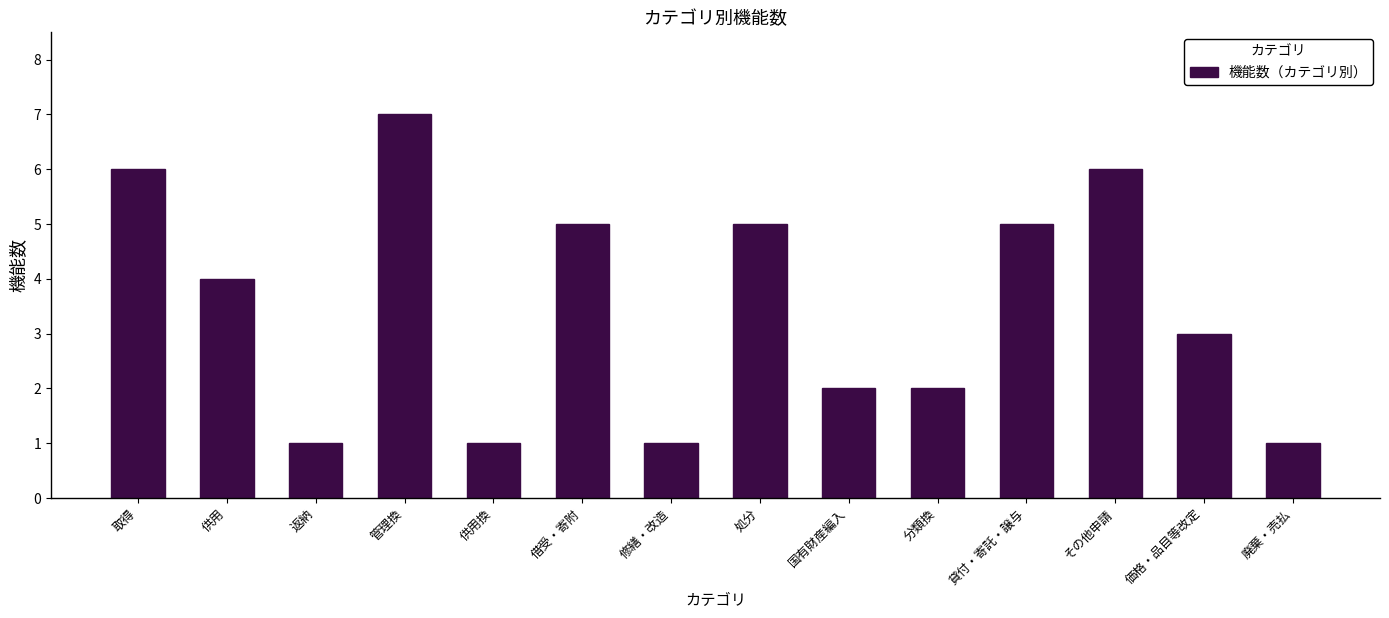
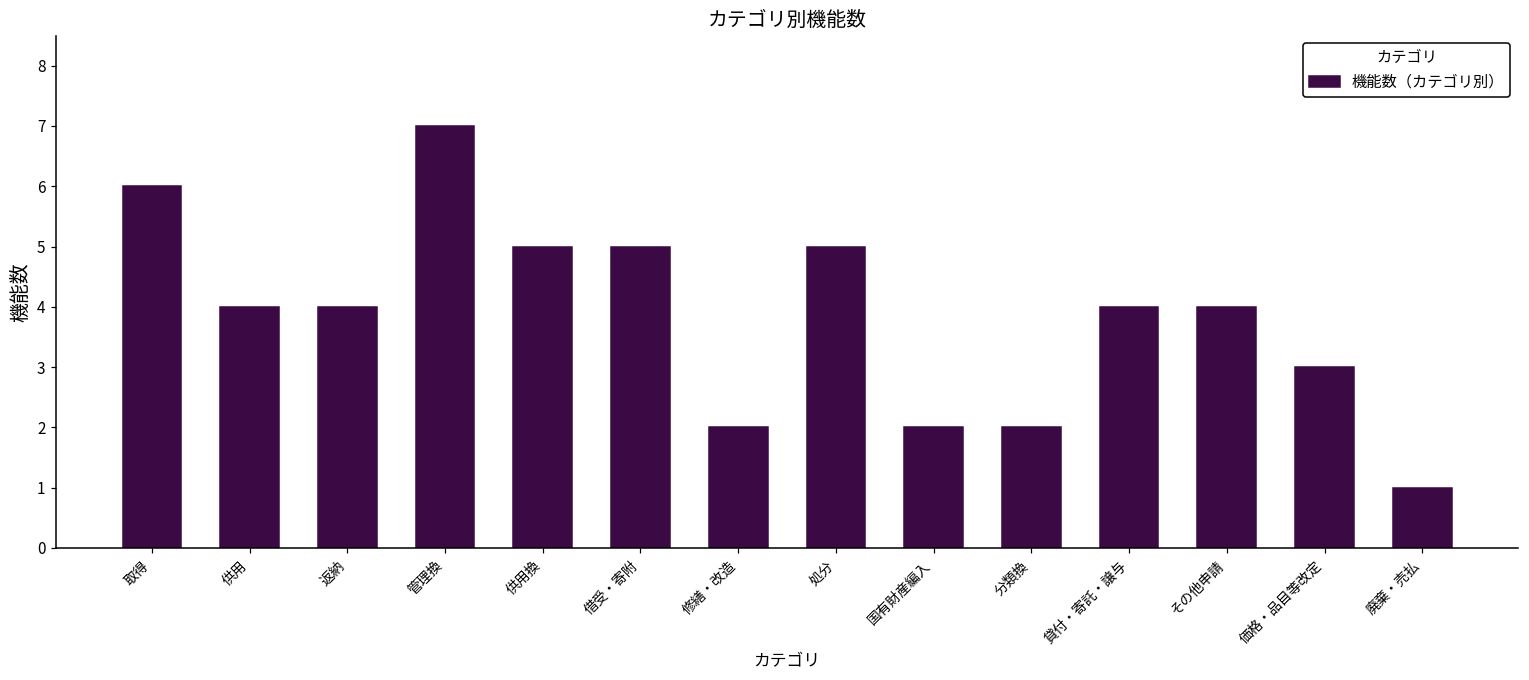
返納: 1 -> 4
供用換: 1 -> 5
修繕・改造: 1 -> 2
貸付・寄託・譲与: 5 -> 4
その他申請: 6 -> 4
